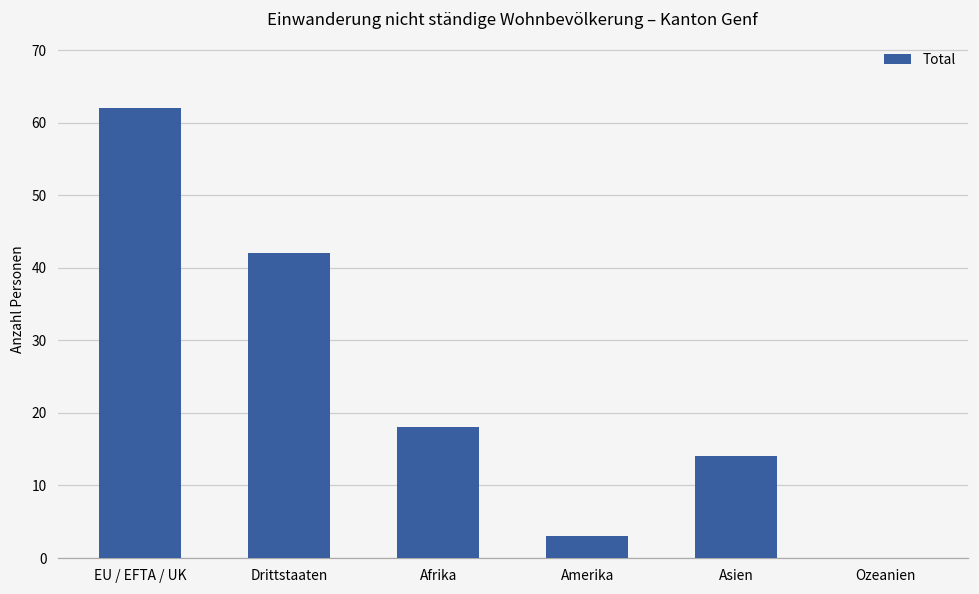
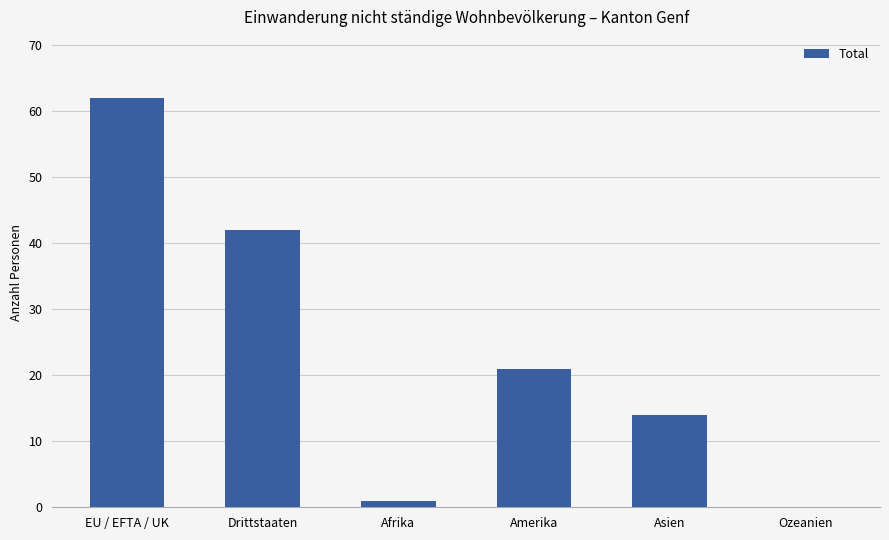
Afrika: 18 -> 1
Amerika: 3 -> 21
